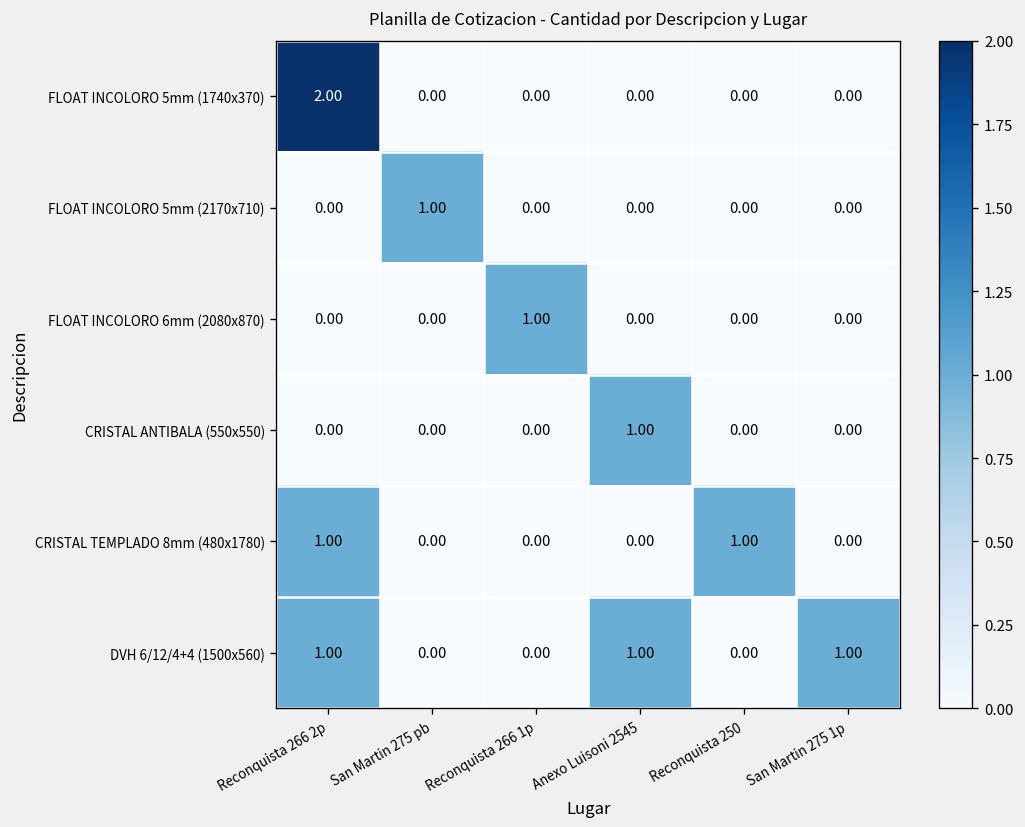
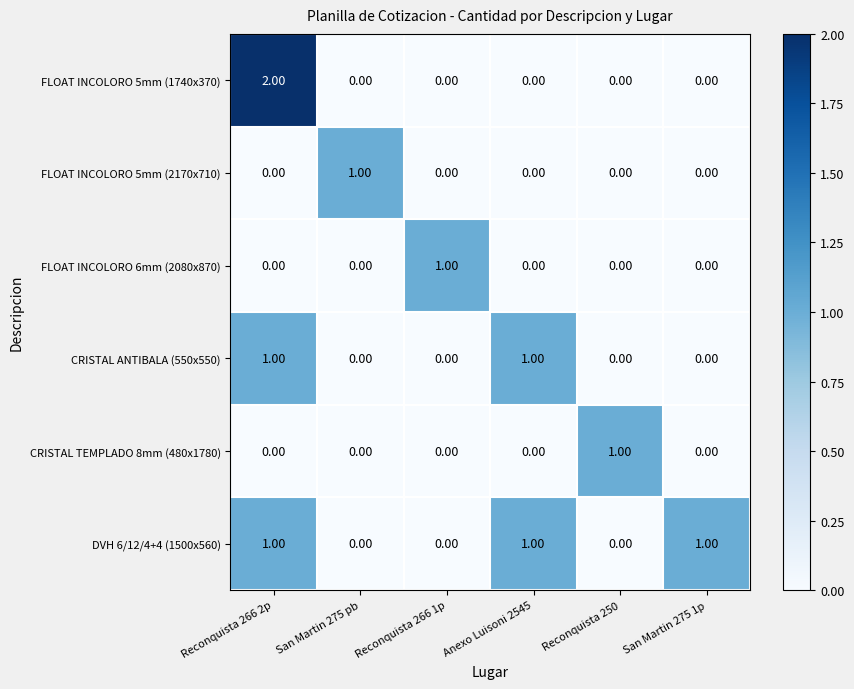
CRISTAL ANTIBALA (550x550), Reconquista 266 2p: 0.00 -> 1.00
CRISTAL TEMPLADO 8mm (480x1780), Reconquista 266 2p: 1.00 -> 0.00
